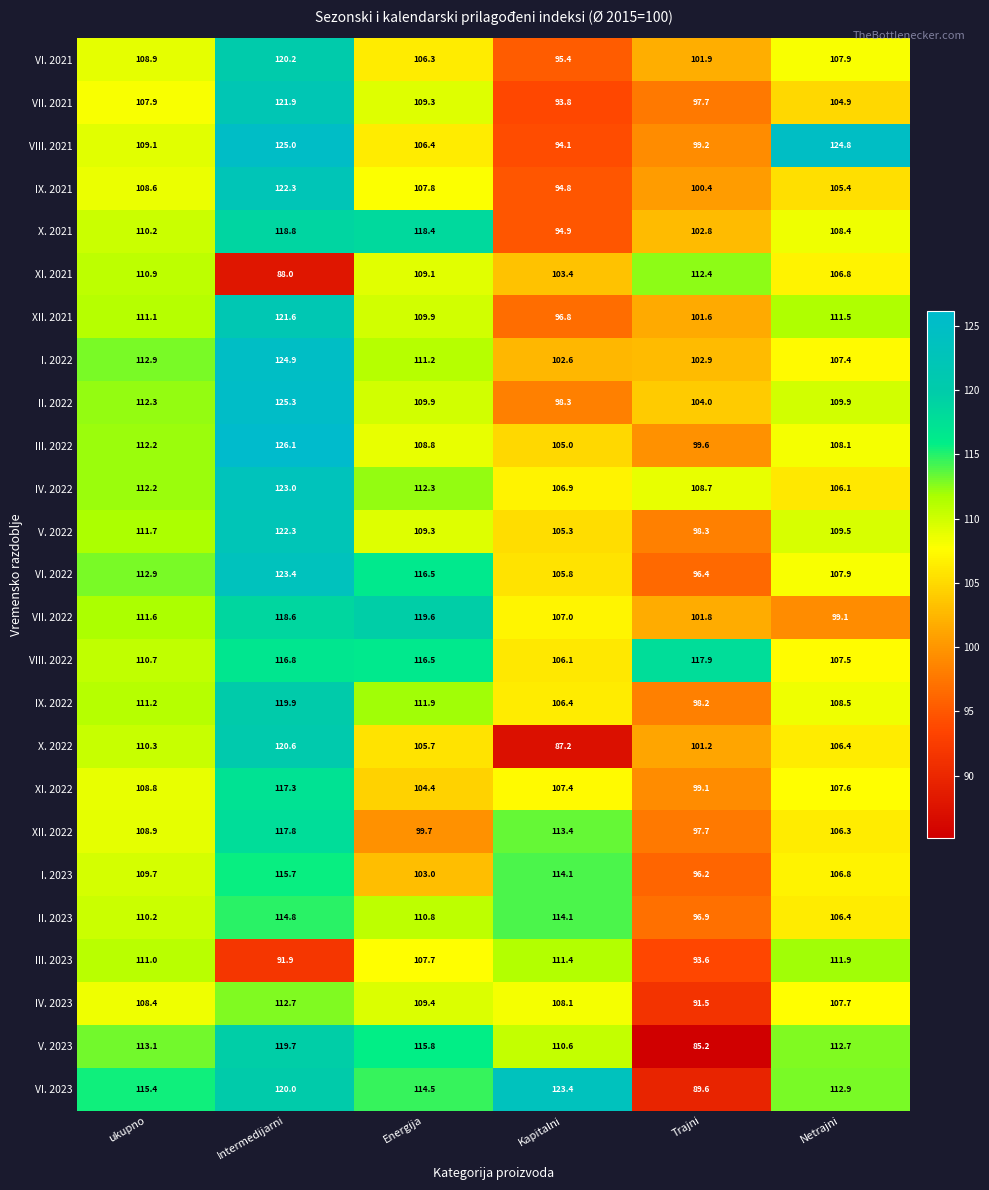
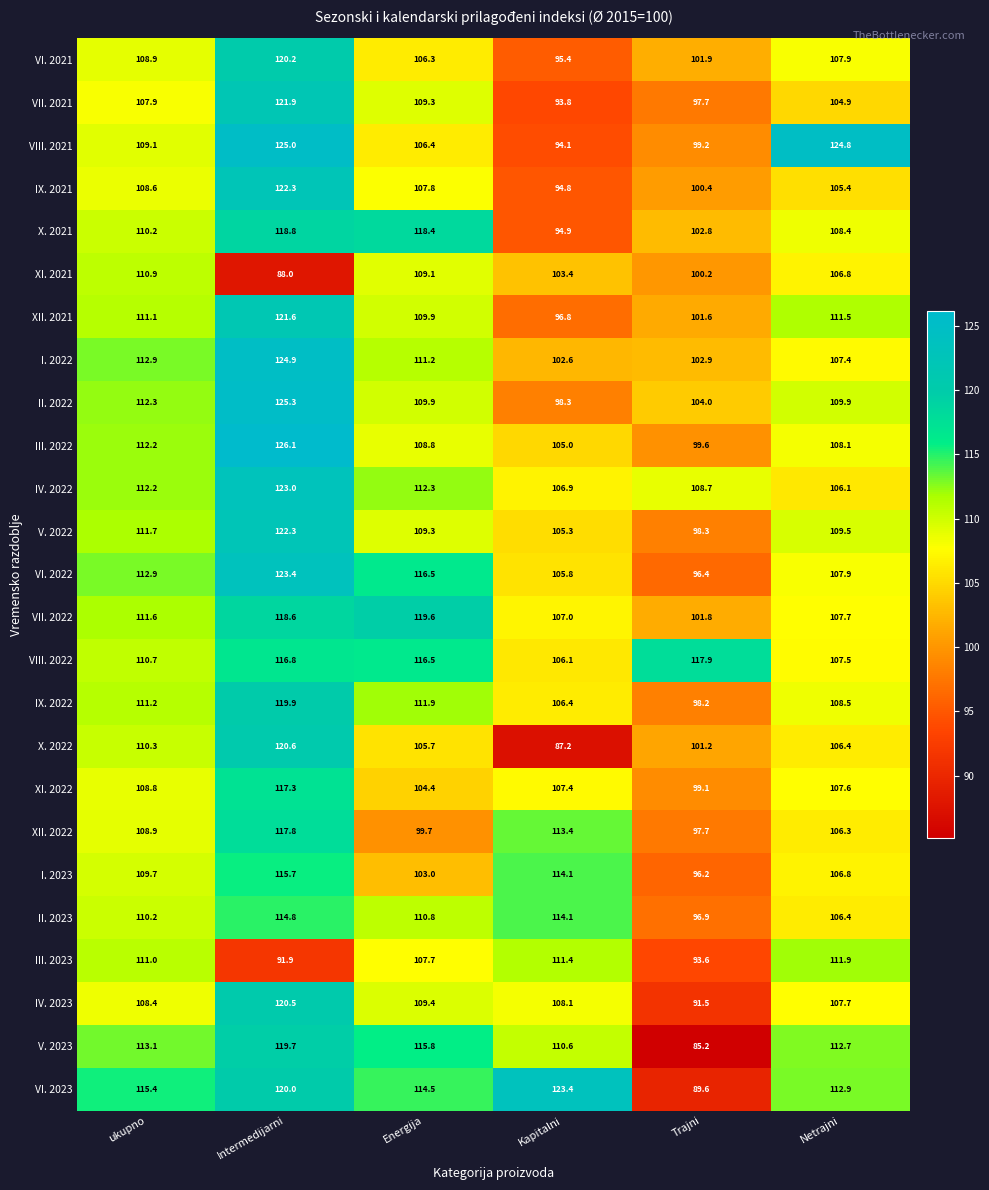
XI. 2021, Trajni: 112.4 -> 100.2
VII. 2022, Netrajni: 99.1 -> 107.7
IV. 2023, Intermedijarni: 112.7 -> 120.5
